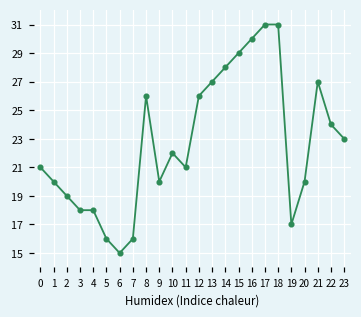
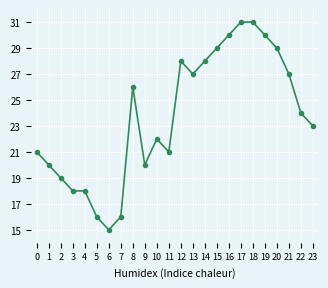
12: 26 -> 28
19: 17 -> 30
20: 20 -> 29
